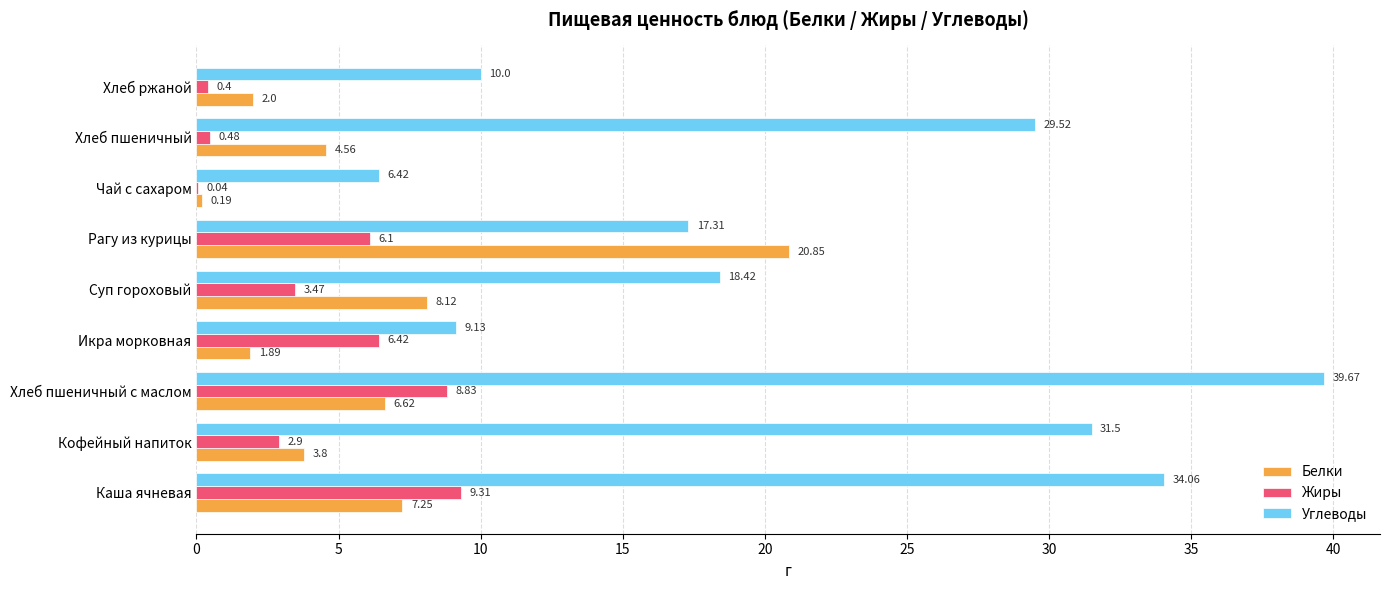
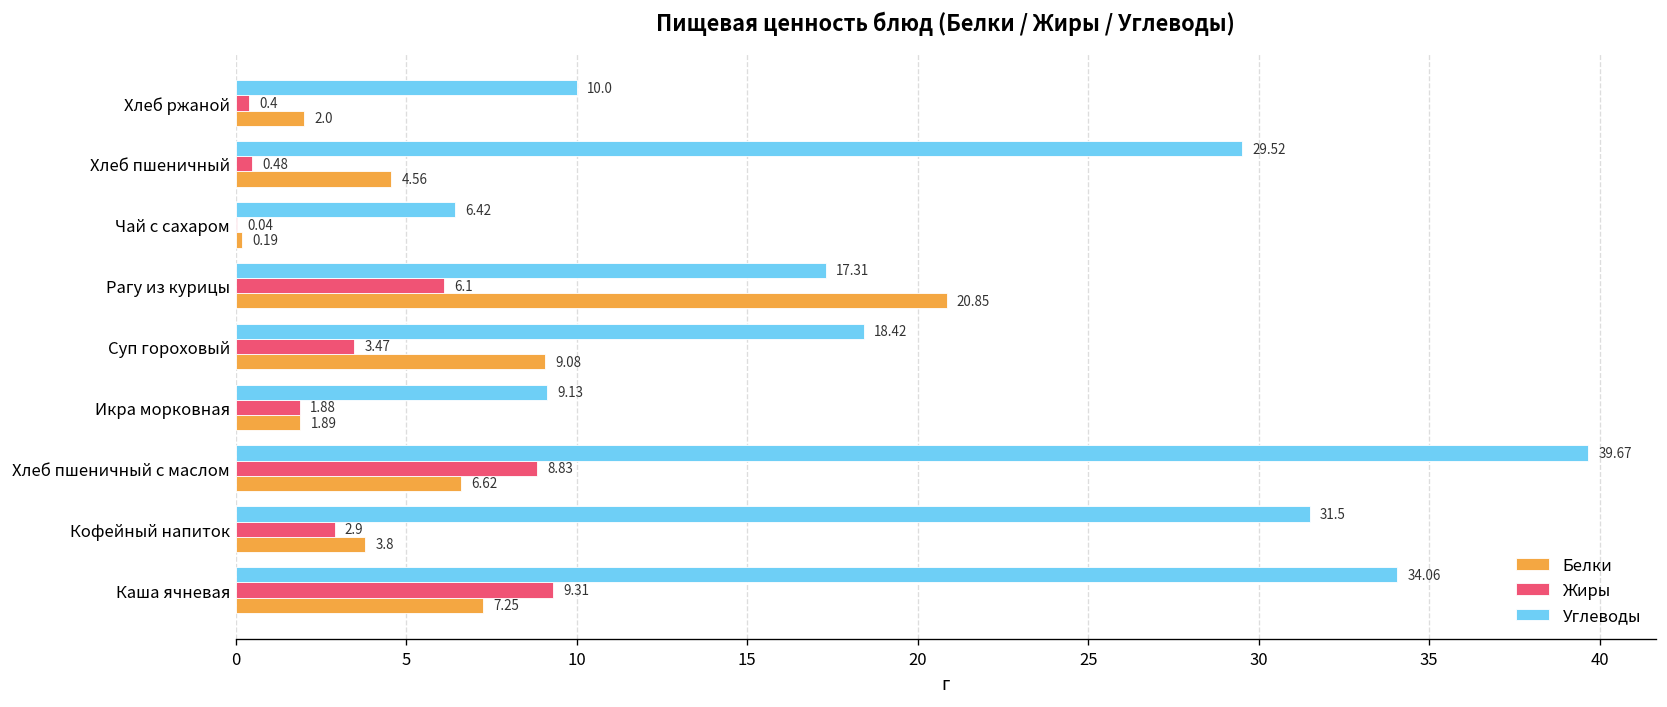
Белки, Суп гороховый: 8.12 -> 9.08
Жиры, Икра морковная: 6.42 -> 1.88
